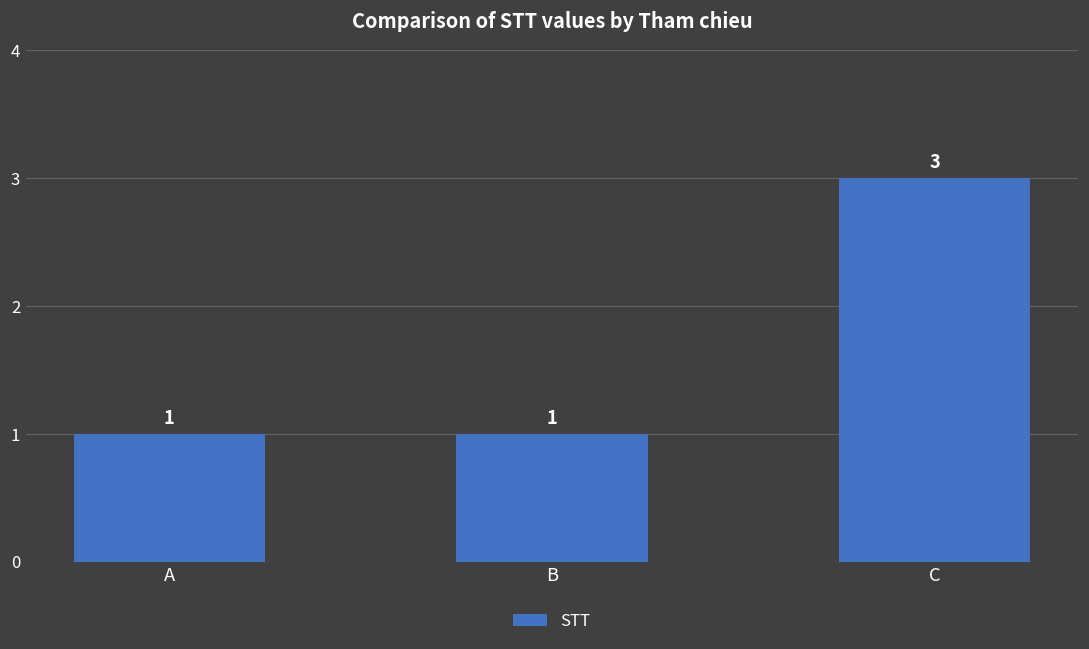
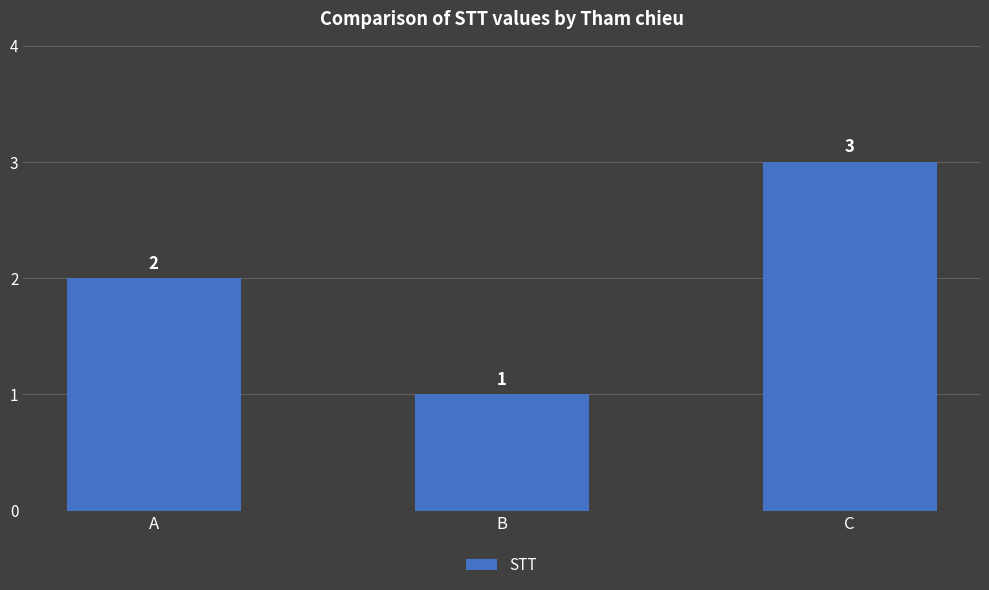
A: 1 -> 2
